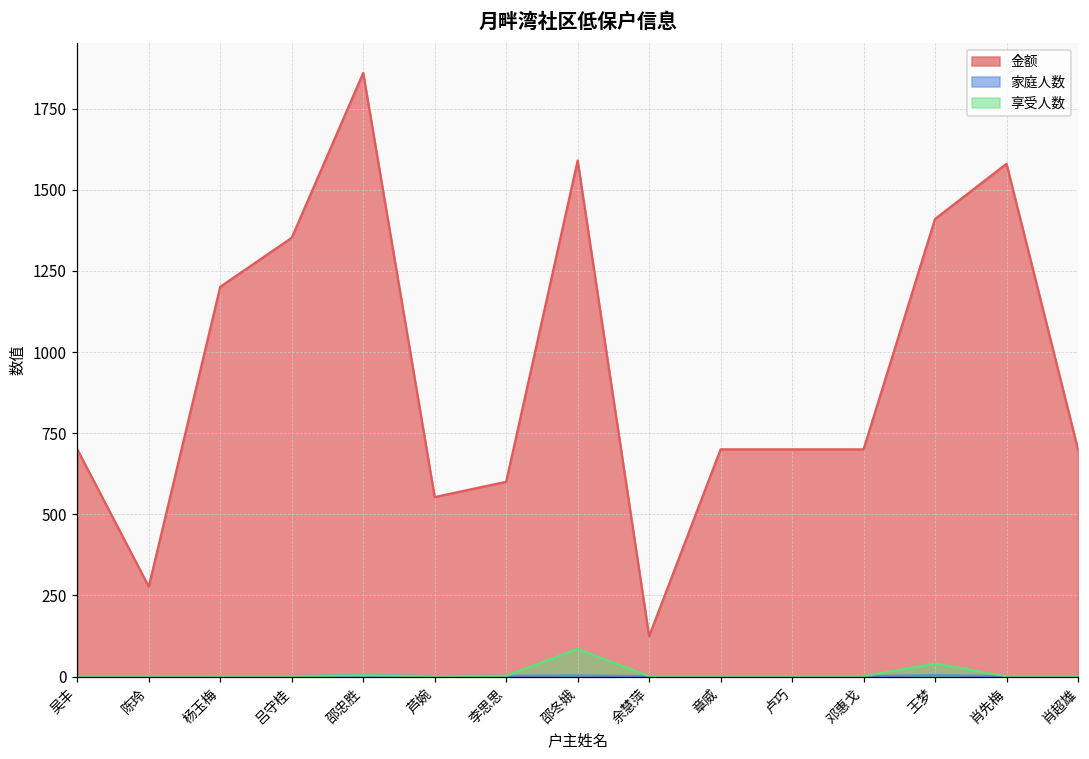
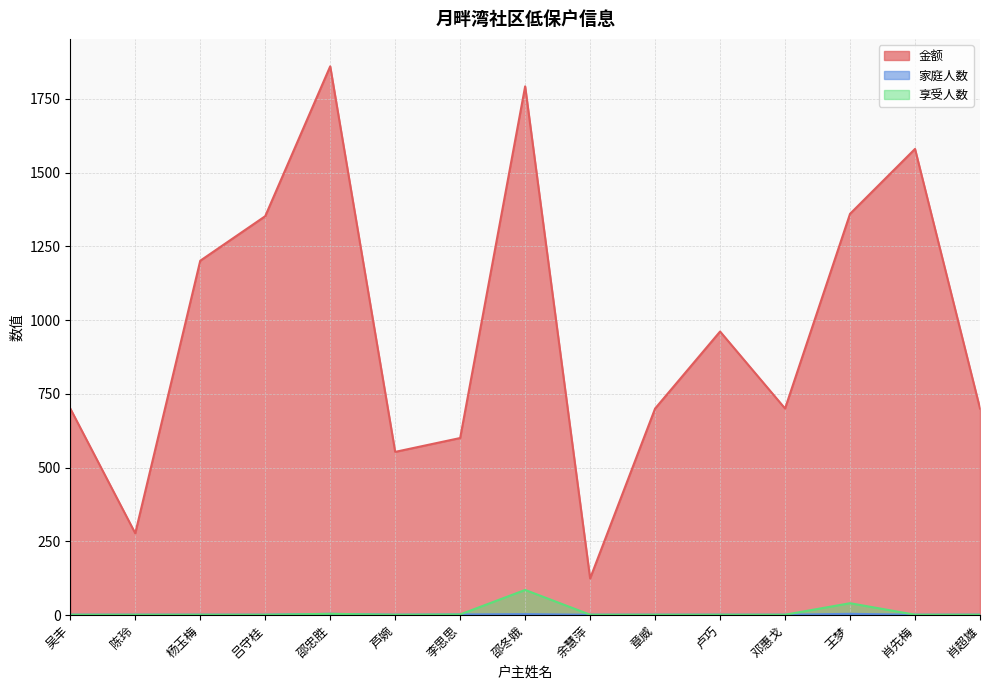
金额, 邵冬娥: 1590 -> 1790
金额, 卢巧: 700 -> 960
金额, 王梦: 1410 -> 1360
